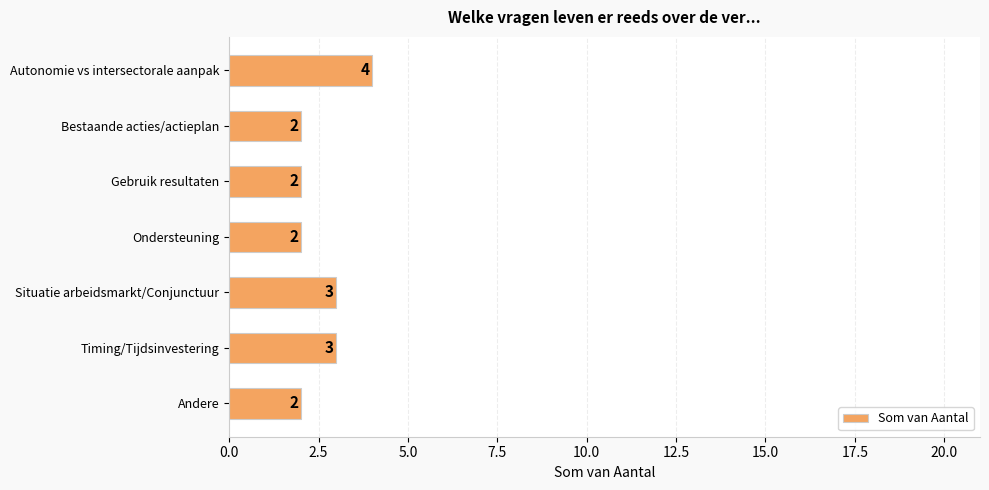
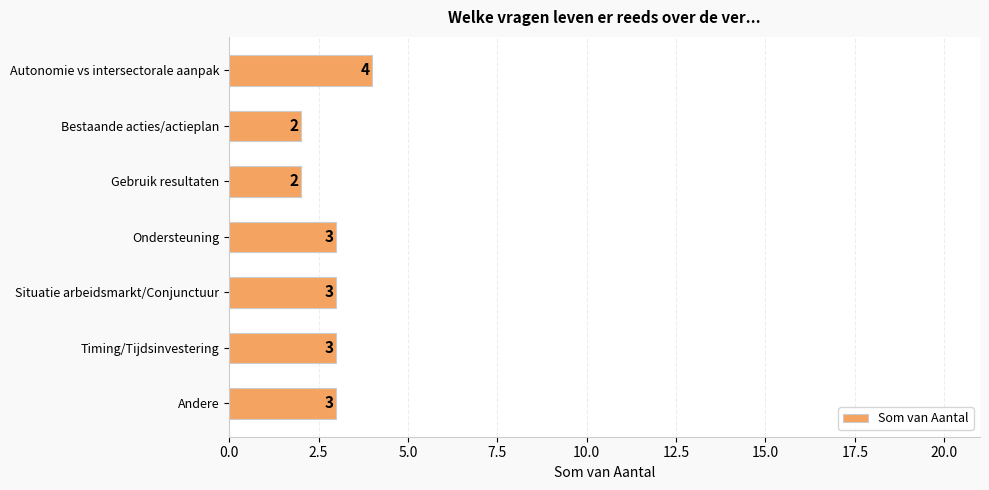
Ondersteuning: 2 -> 3
Andere: 2 -> 3
